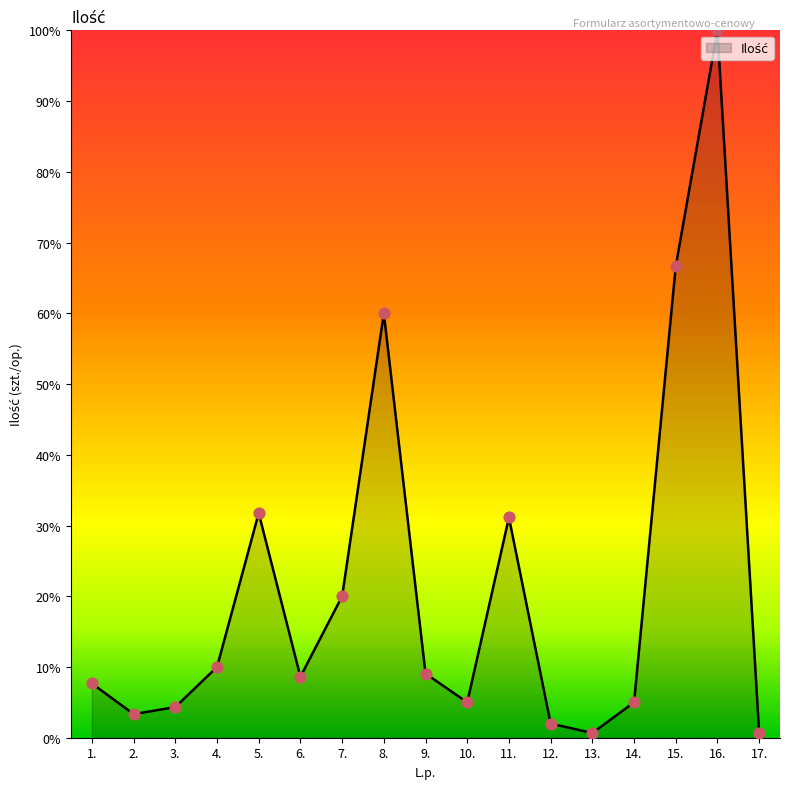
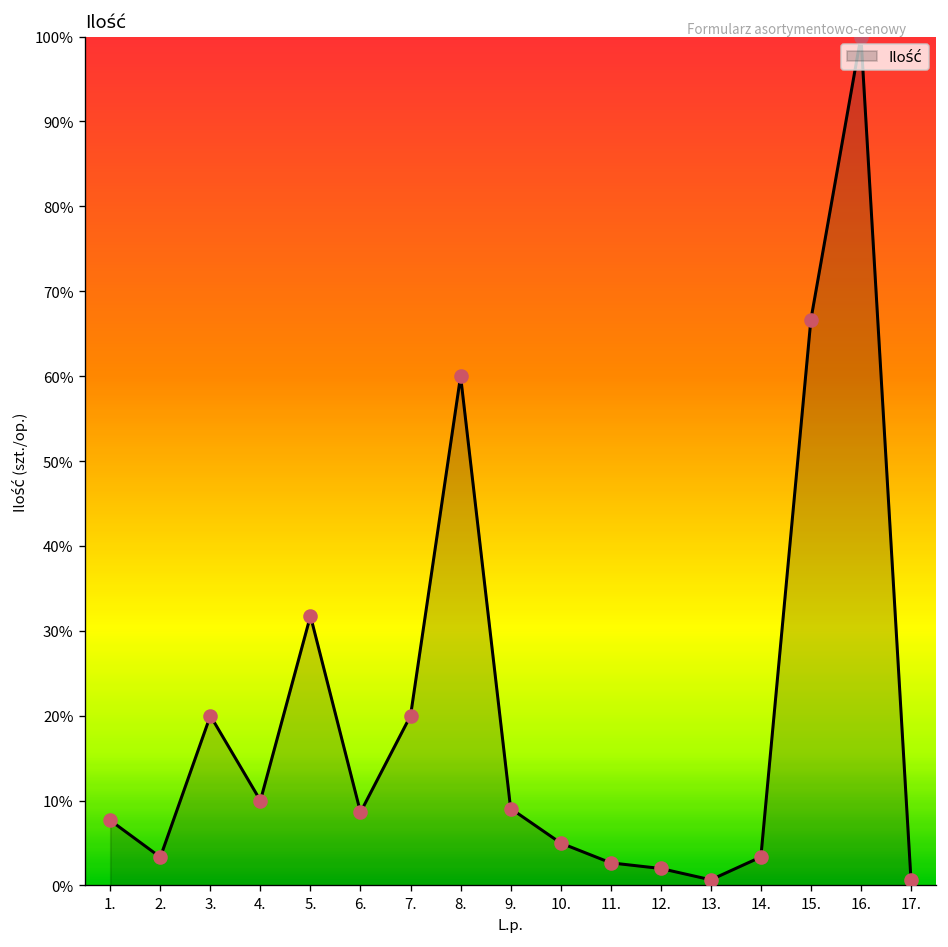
3.: 4% -> 20%
11.: 31% -> 3%
14.: 5% -> 3%
